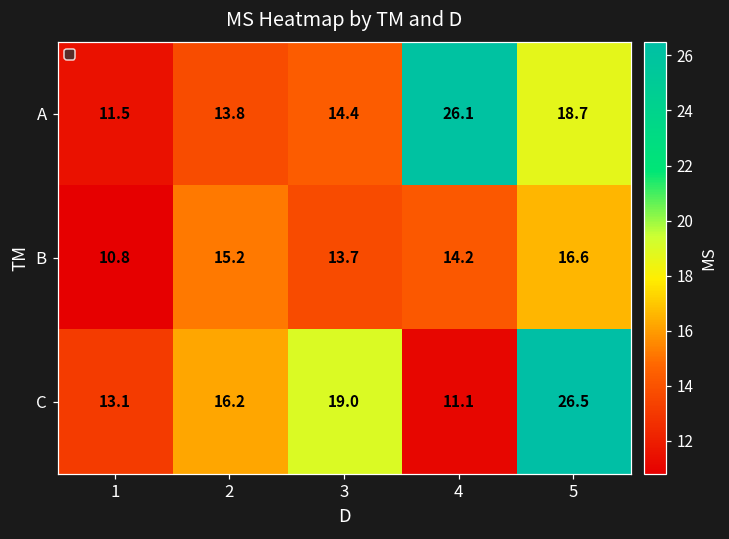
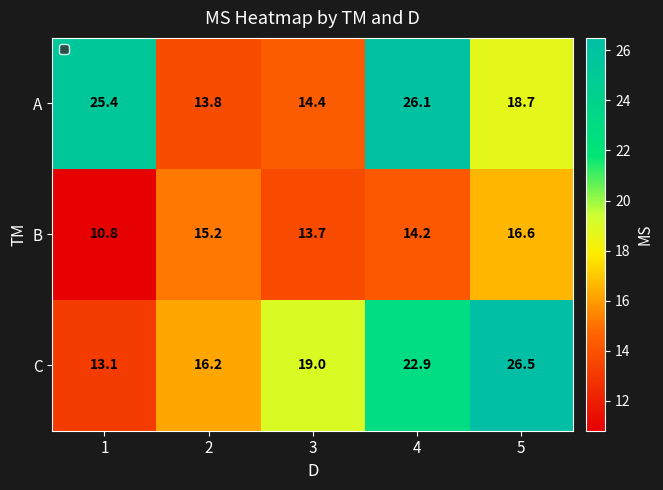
A, 1: 11.5 -> 25.4
C, 4: 11.1 -> 22.9
